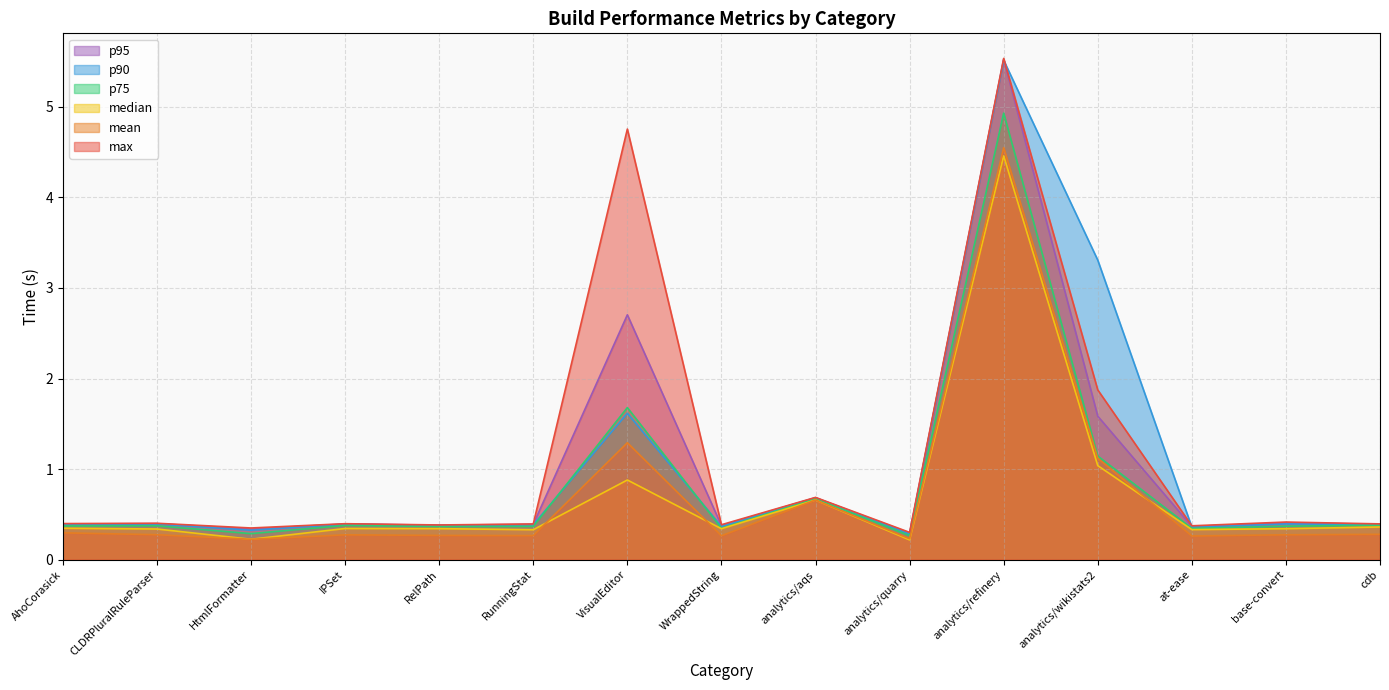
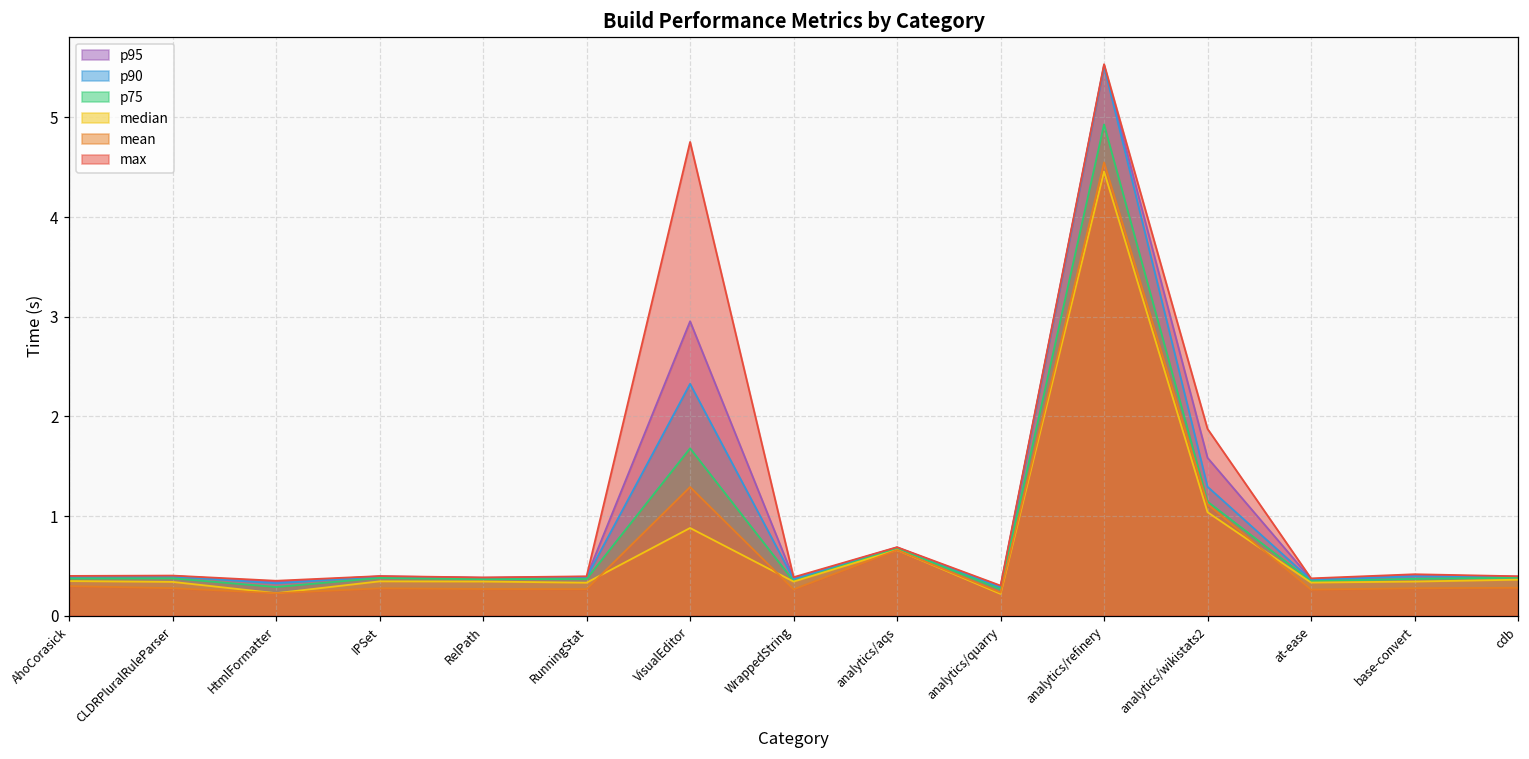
p95, VisualEditor: 2.7 -> 3.0
p90, VisualEditor: 1.6 -> 2.3
p90, analytics/wikistats2: 3.3 -> 1.3
